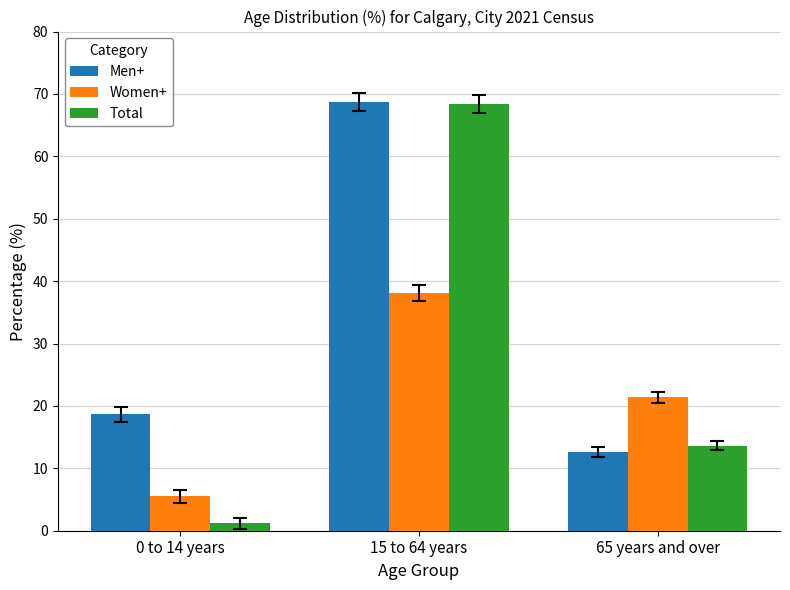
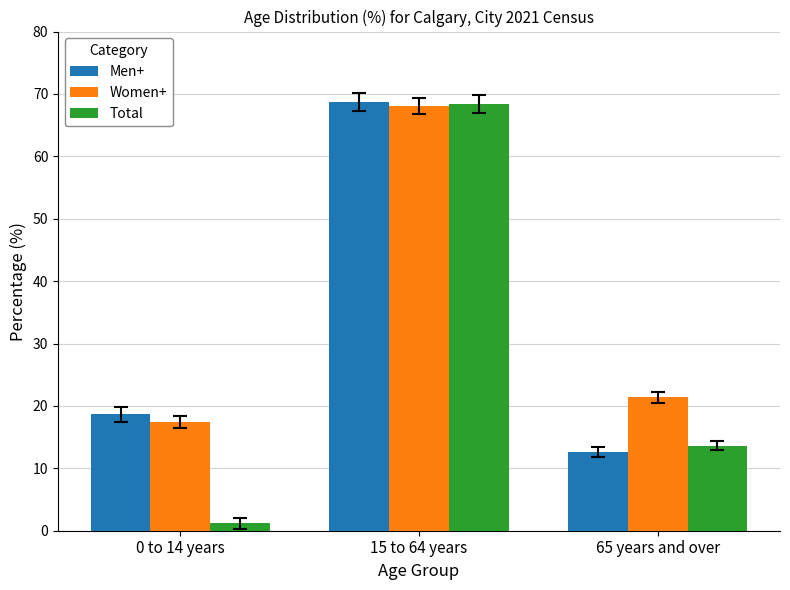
Women+, 0 to 14 years: 6 -> 17
Women+, 15 to 64 years: 38 -> 68
